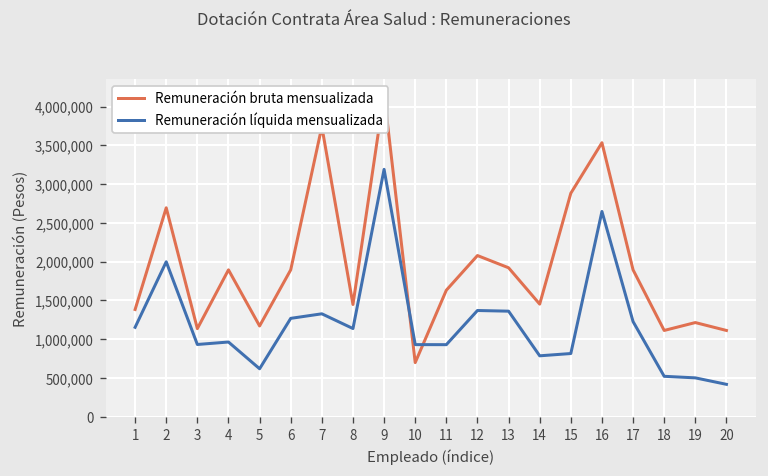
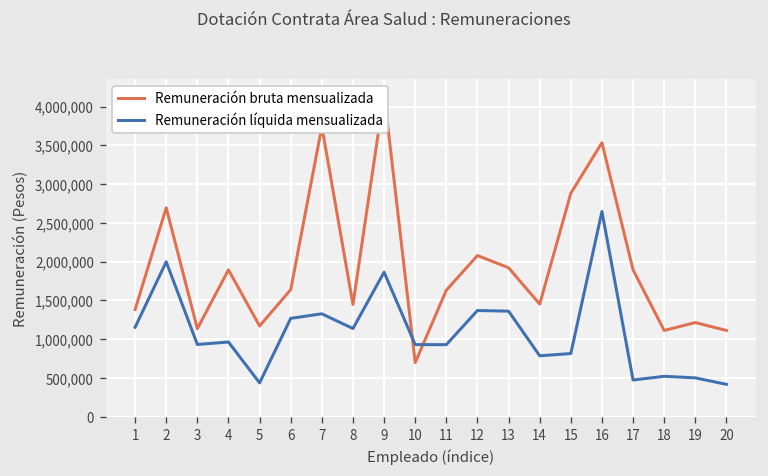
Remuneración líquida mensualizada, 5: 600,000 -> 400,000
Remuneración bruta mensualizada, 6: 1,900,000 -> 1,600,000
Remuneración líquida mensualizada, 9: 3,200,000 -> 1,900,000
Remuneración líquida mensualizada, 17: 1,200,000 -> 500,000
